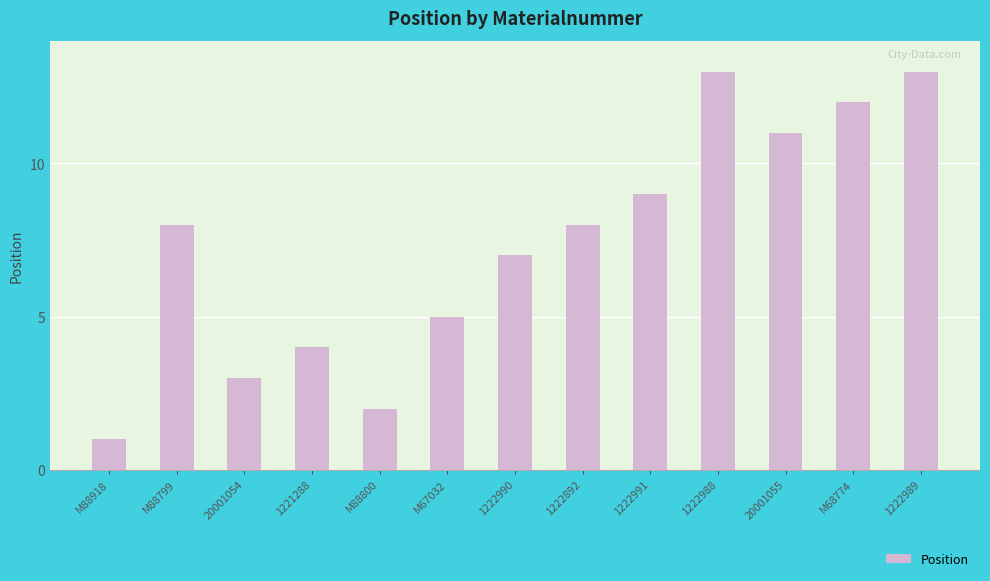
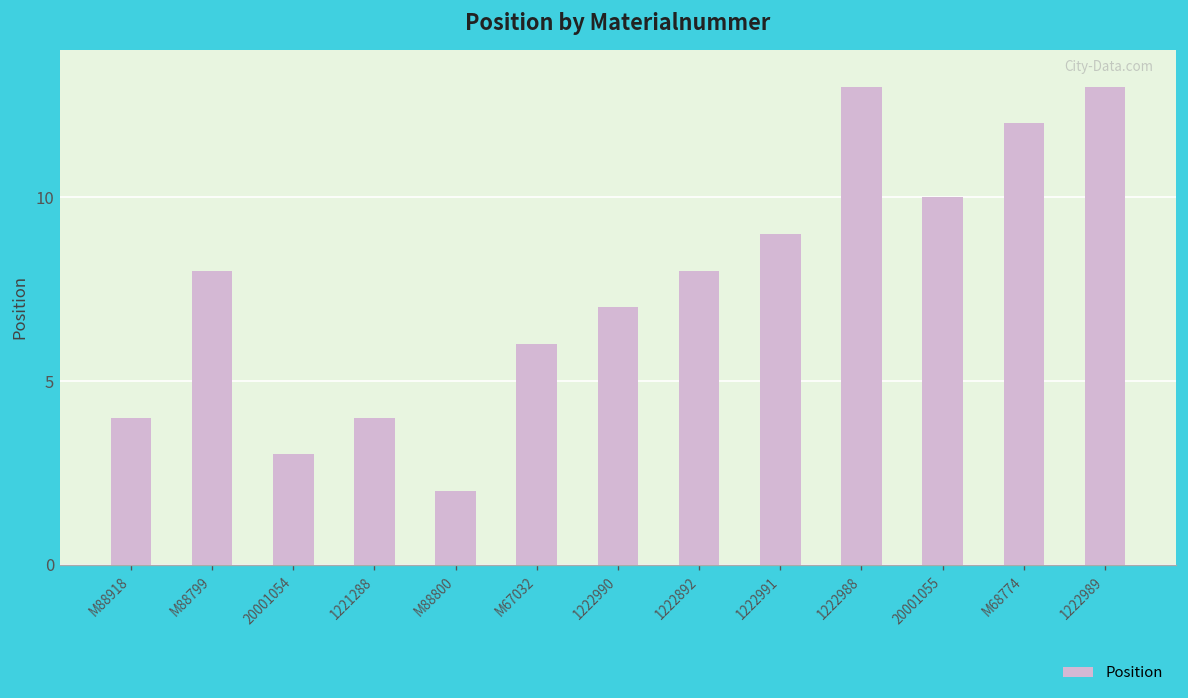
M88918: 1 -> 4
M67032: 5 -> 6
20001055: 11 -> 10
